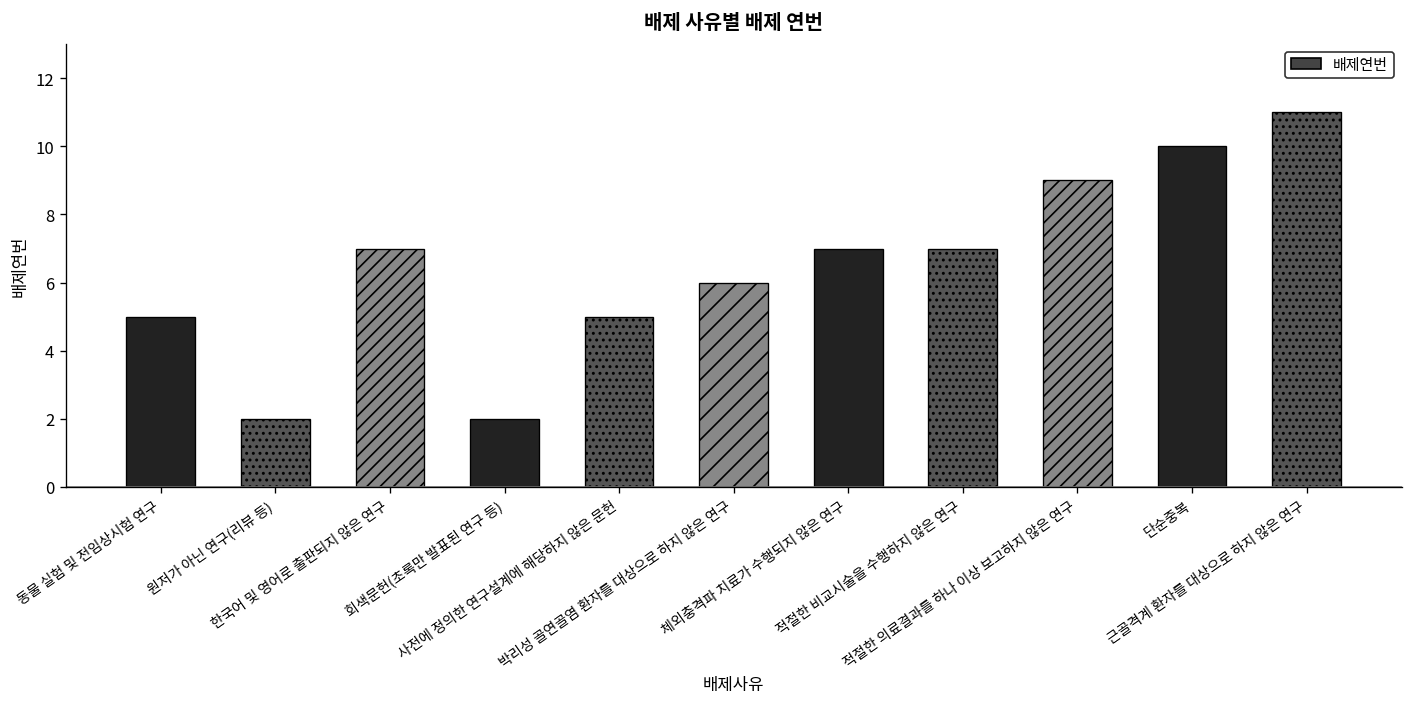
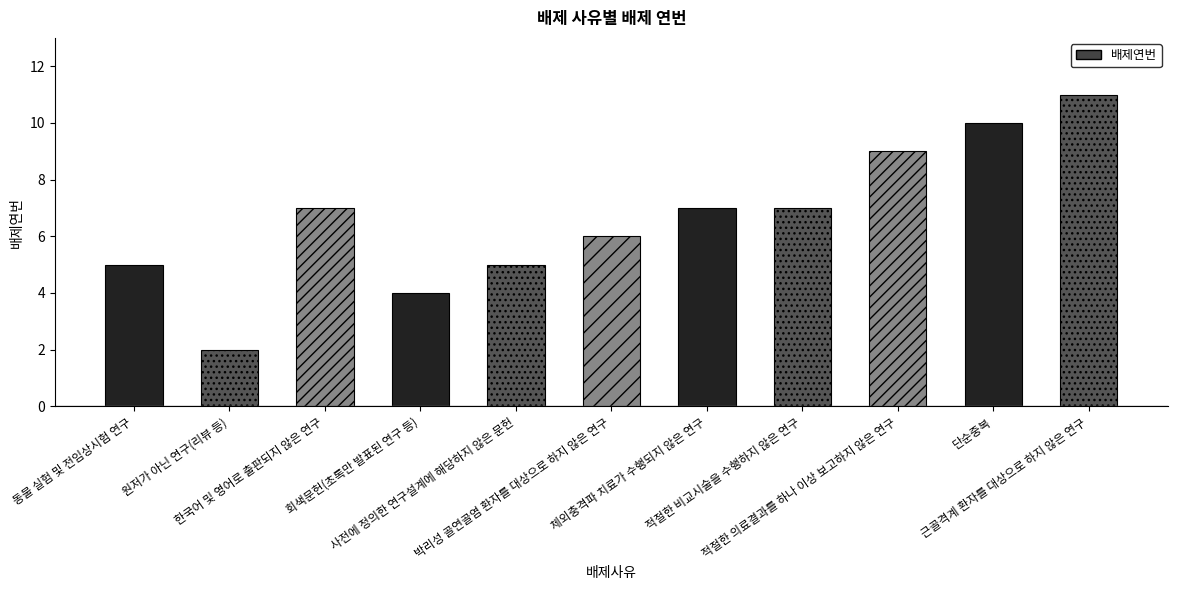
회색문헌(초록만 발표된 연구 등): 2 -> 4
